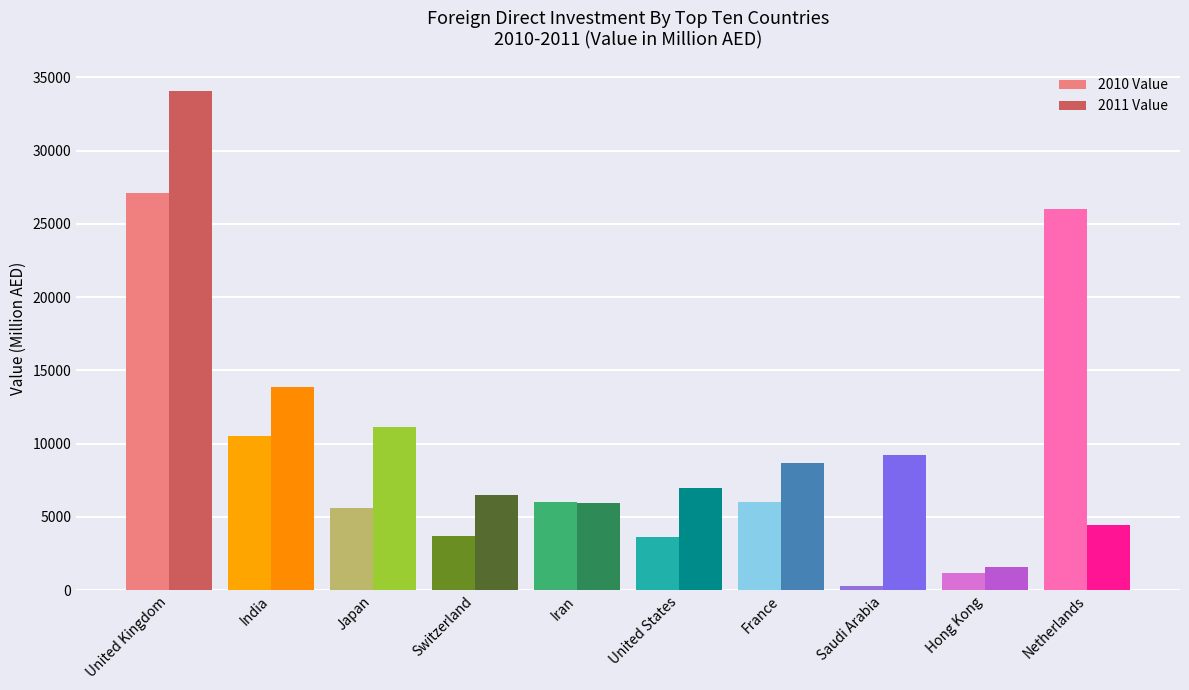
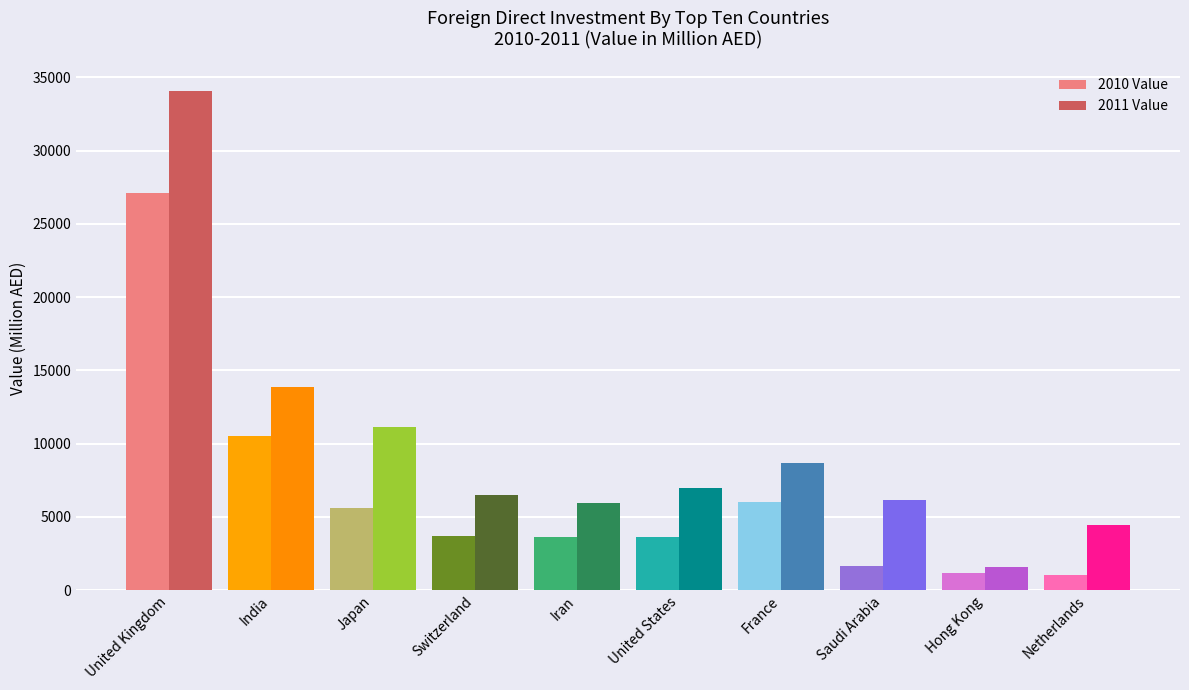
2010 Value, Iran: 6000 -> 3600
2010 Value, Saudi Arabia: 300 -> 1600
2011 Value, Saudi Arabia: 9200 -> 6100
2010 Value, Netherlands: 26000 -> 1000
